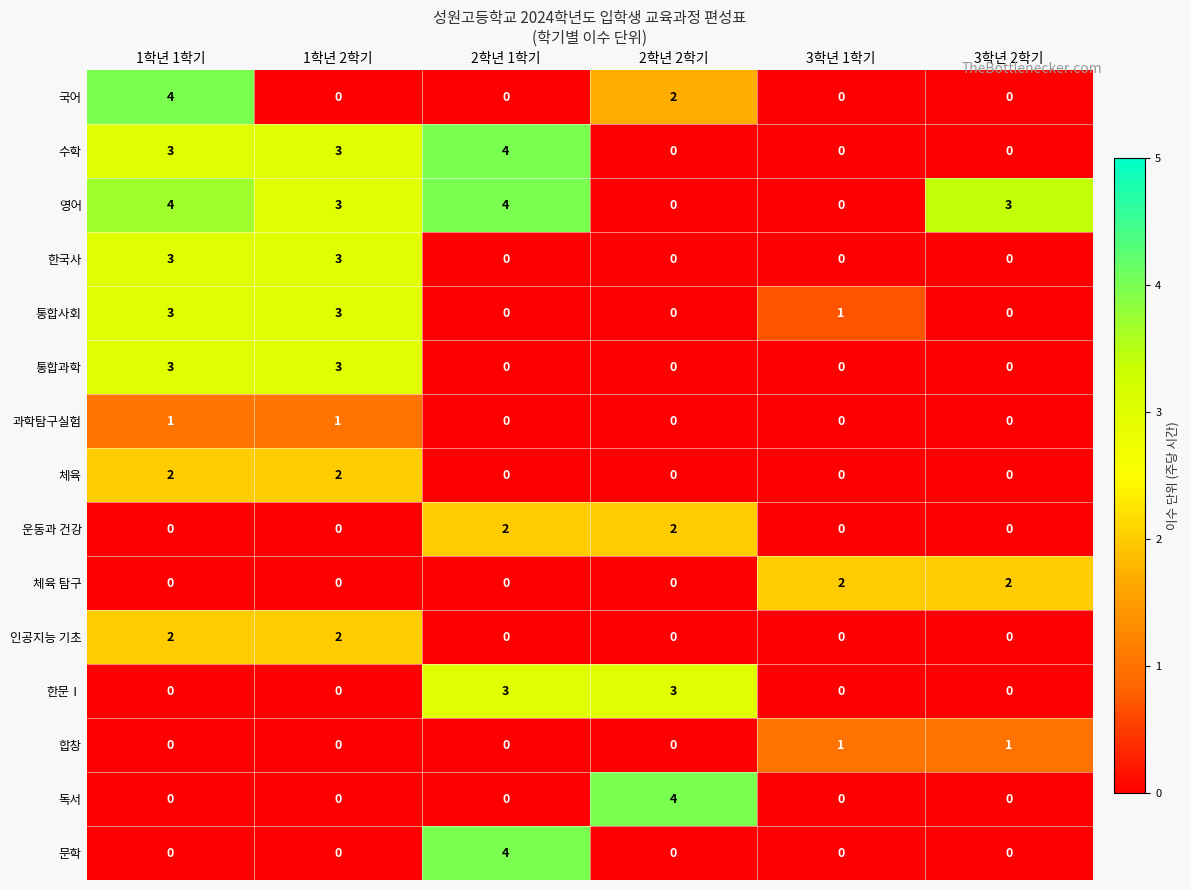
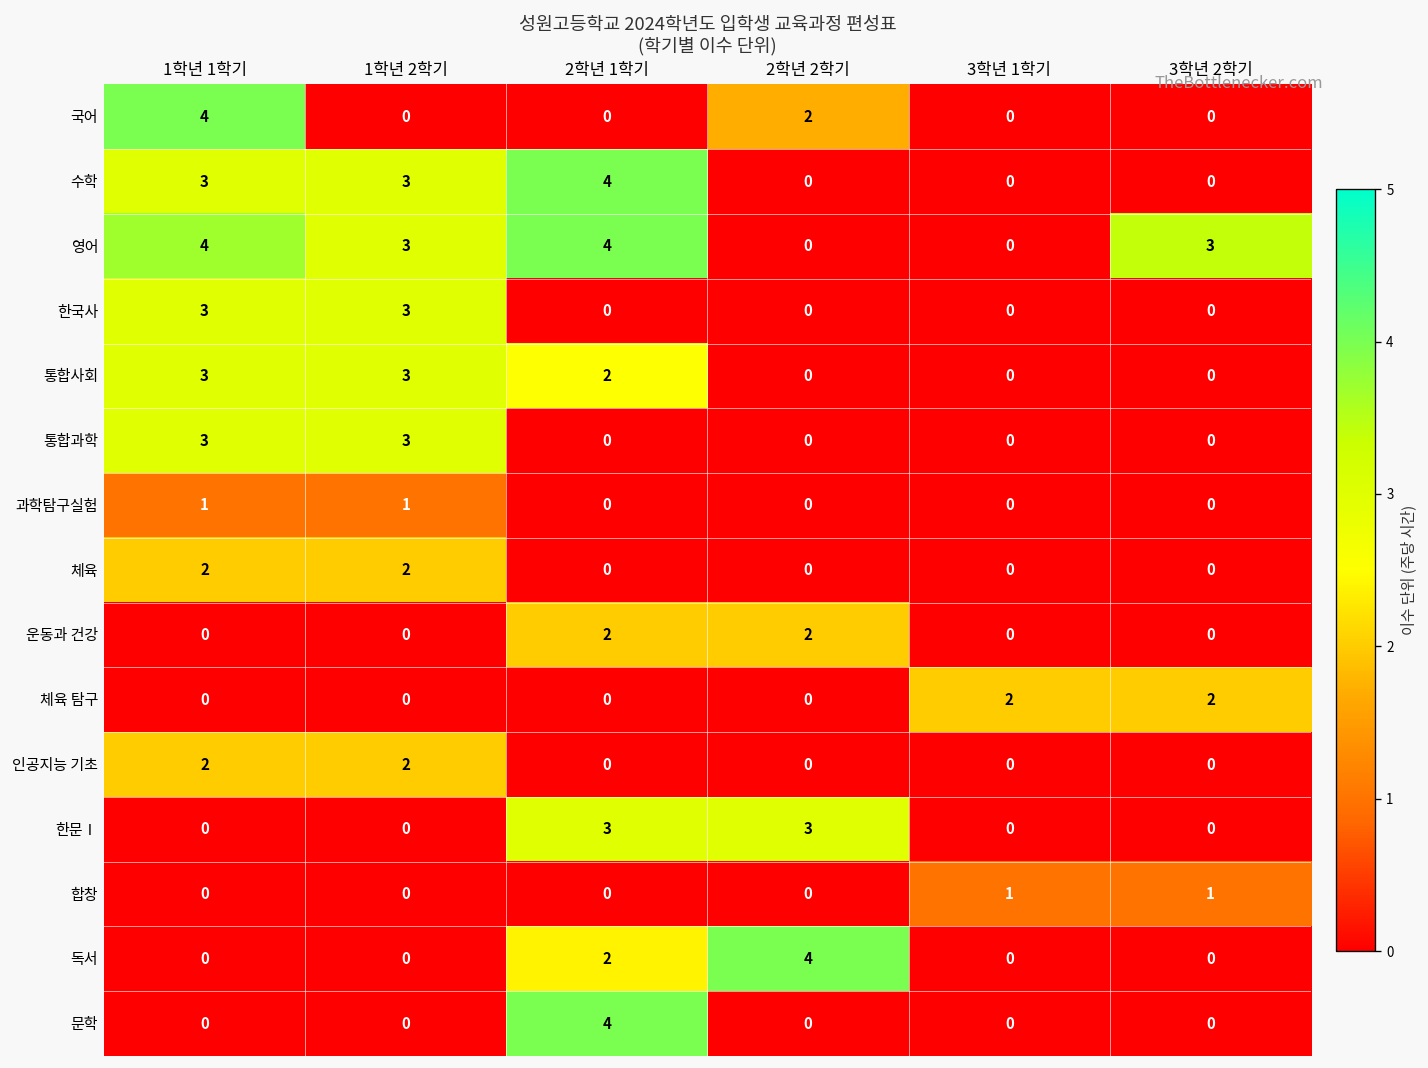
통합사회, 2학년 1학기: 0 -> 2
통합사회, 3학년 1학기: 1 -> 0
독서, 2학년 1학기: 0 -> 2
